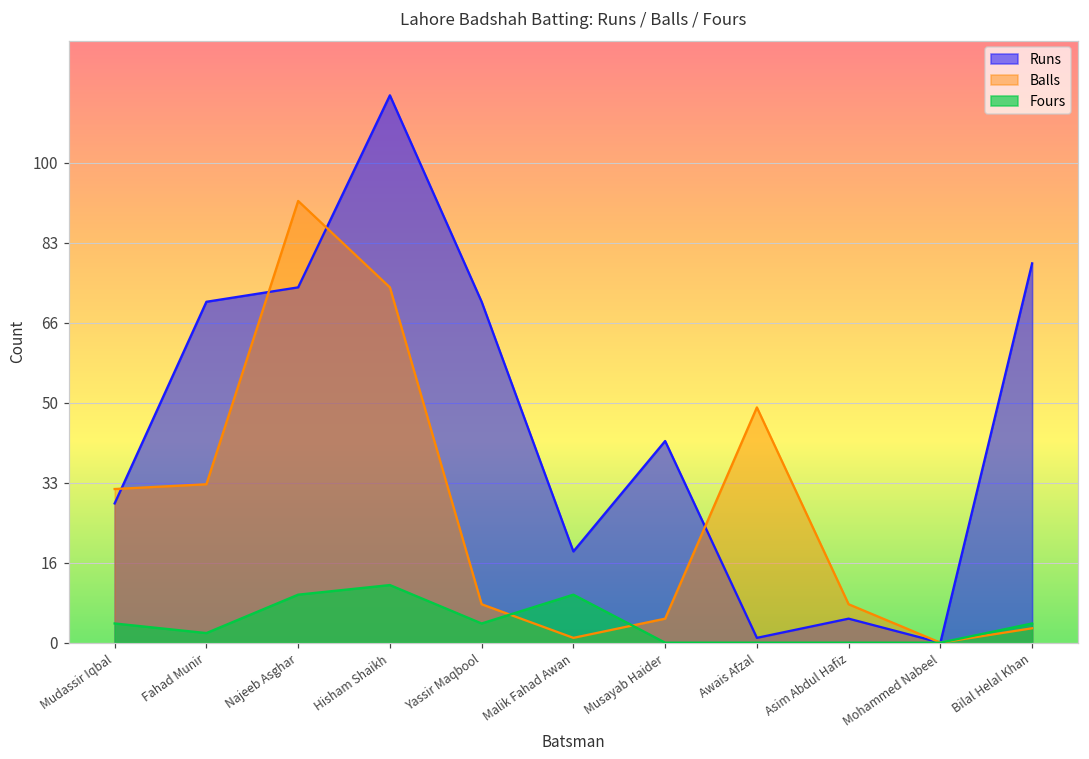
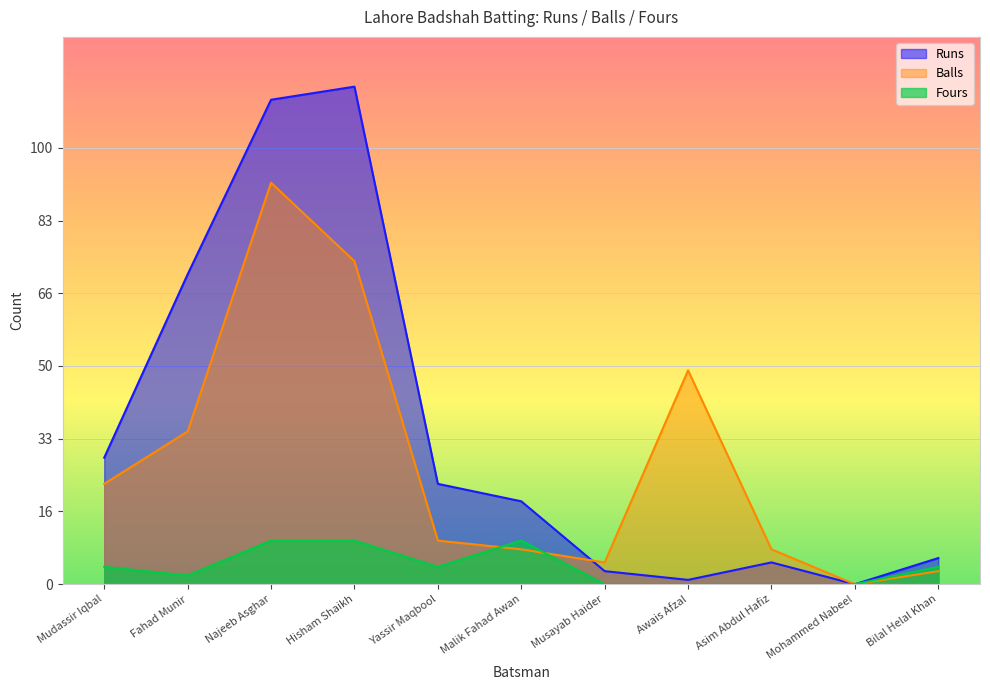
Balls, Mudassir Iqbal: 32 -> 23
Balls, Fahad Munir: 33 -> 35
Runs, Najeeb Asghar: 74 -> 111
Fours, Hisham Shaikh: 12 -> 10
Runs, Yassir Maqbool: 71 -> 23
Balls, Yassir Maqbool: 8 -> 10
Balls, Malik Fahad Awan: 1 -> 8
Runs, Musayab Haider: 42 -> 3
Runs, Bilal Helal Khan: 79 -> 6
